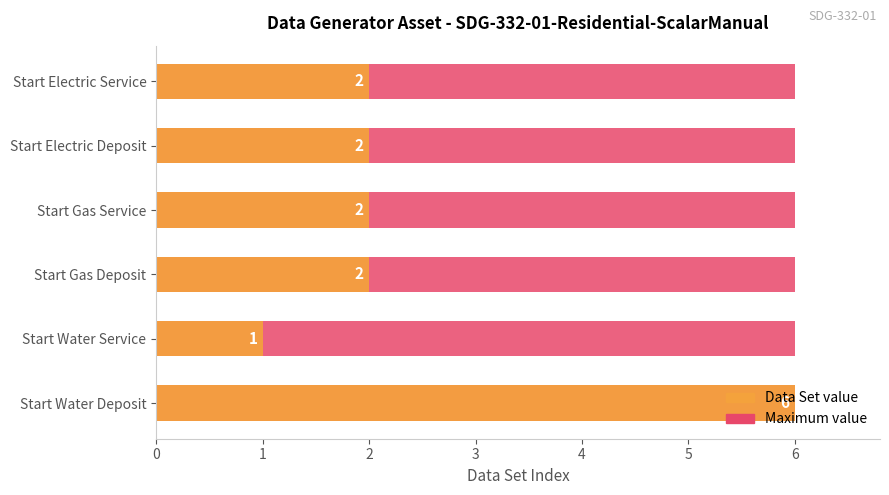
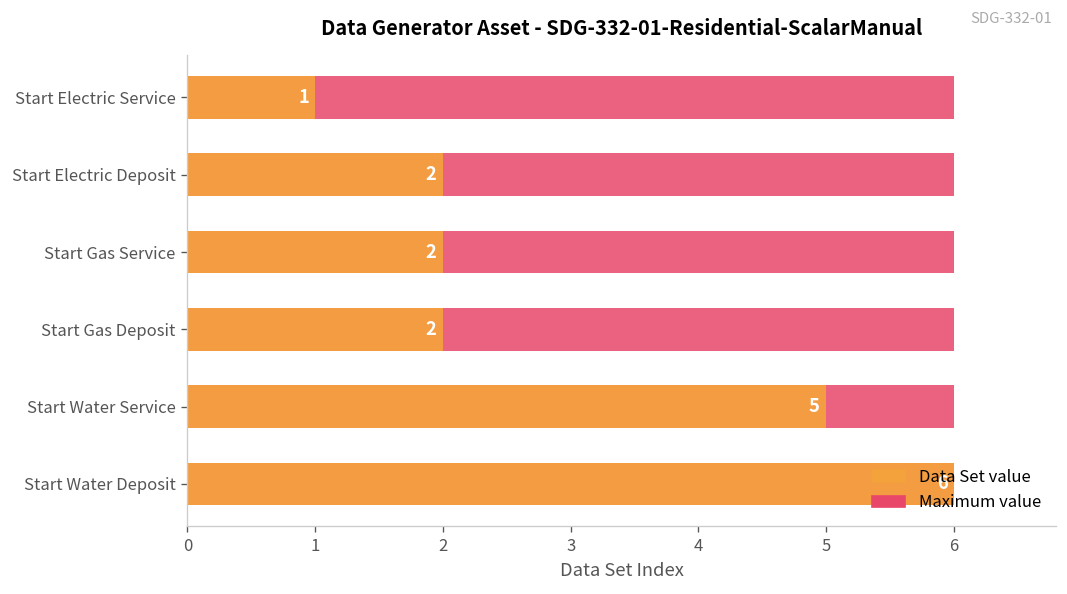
Data Set value, Start Electric Service: 2 -> 1
Data Set value, Start Water Service: 1 -> 5
